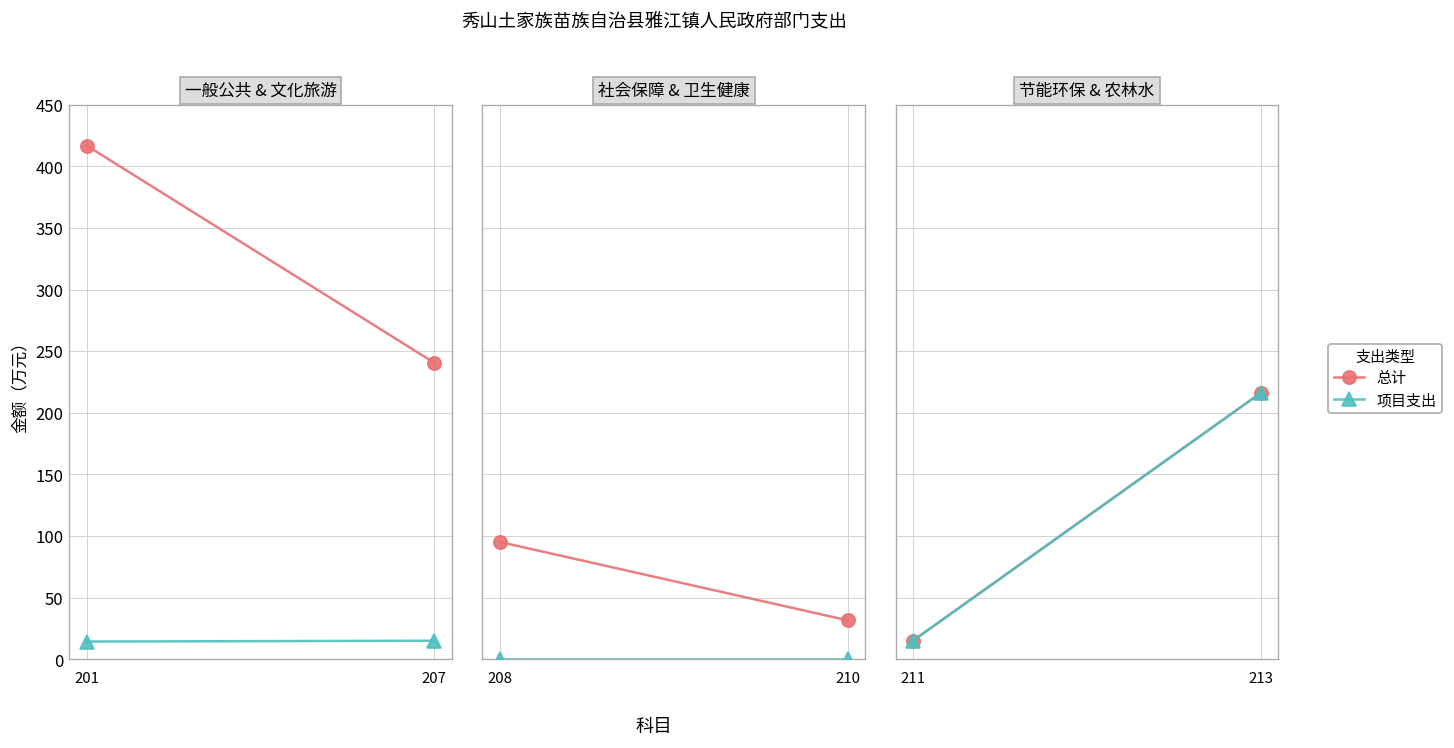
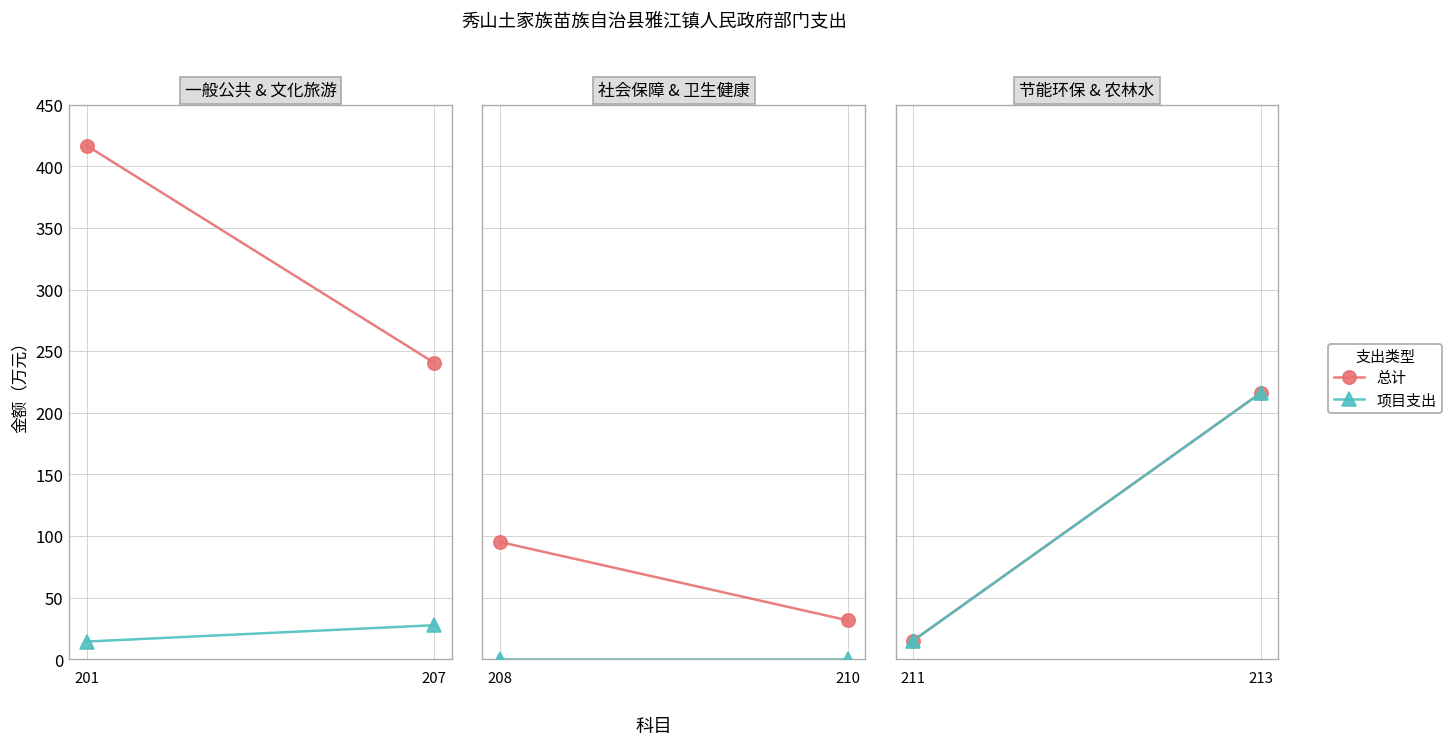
一般公共 & 文化旅游, 项目支出, 207: 15 -> 28
